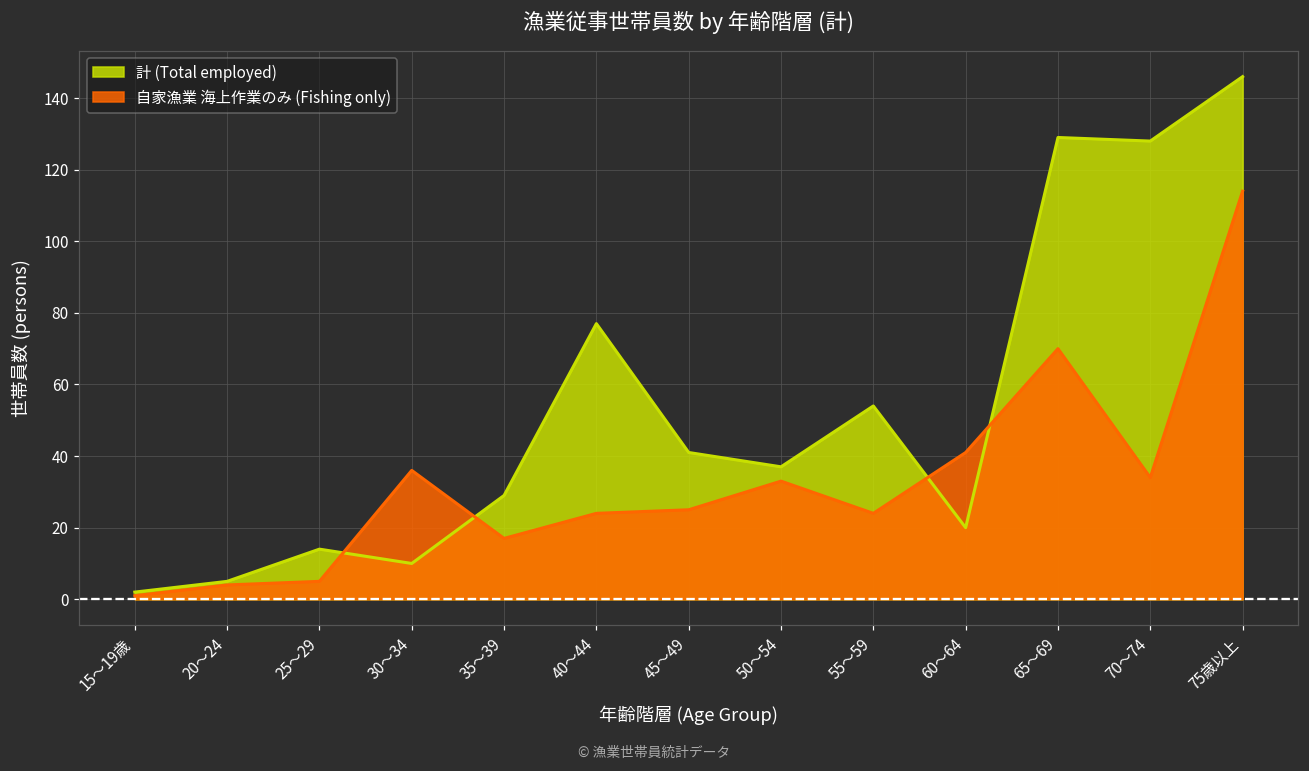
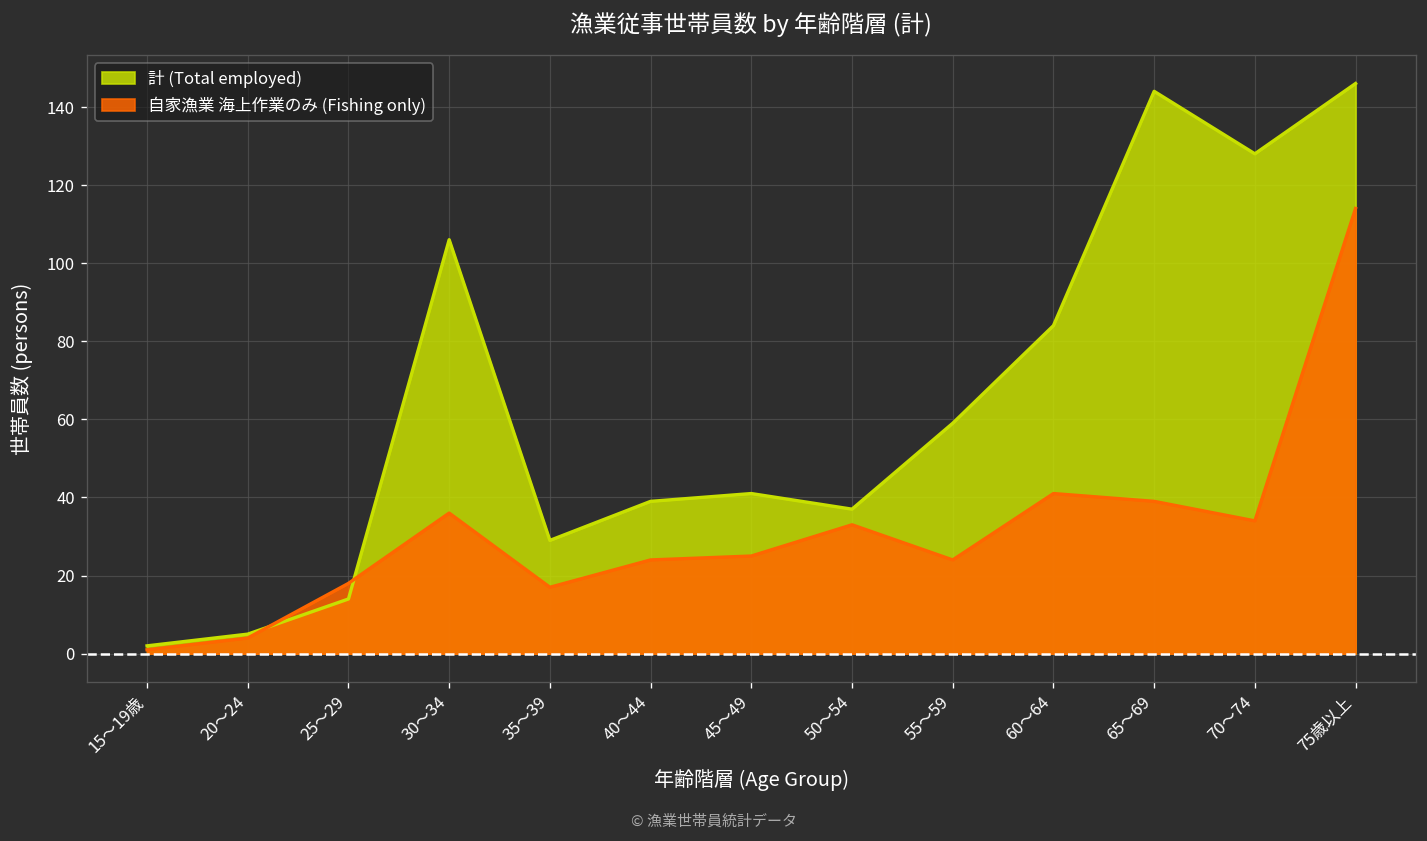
自家漁業 海上作業のみ (Fishing only), 25～29: 5 -> 18
計 (Total employed), 30～34: 10 -> 106
計 (Total employed), 40～44: 77 -> 39
計 (Total employed), 55～59: 54 -> 59
計 (Total employed), 60～64: 20 -> 84
計 (Total employed), 65～69: 129 -> 144
自家漁業 海上作業のみ (Fishing only), 65～69: 70 -> 39
